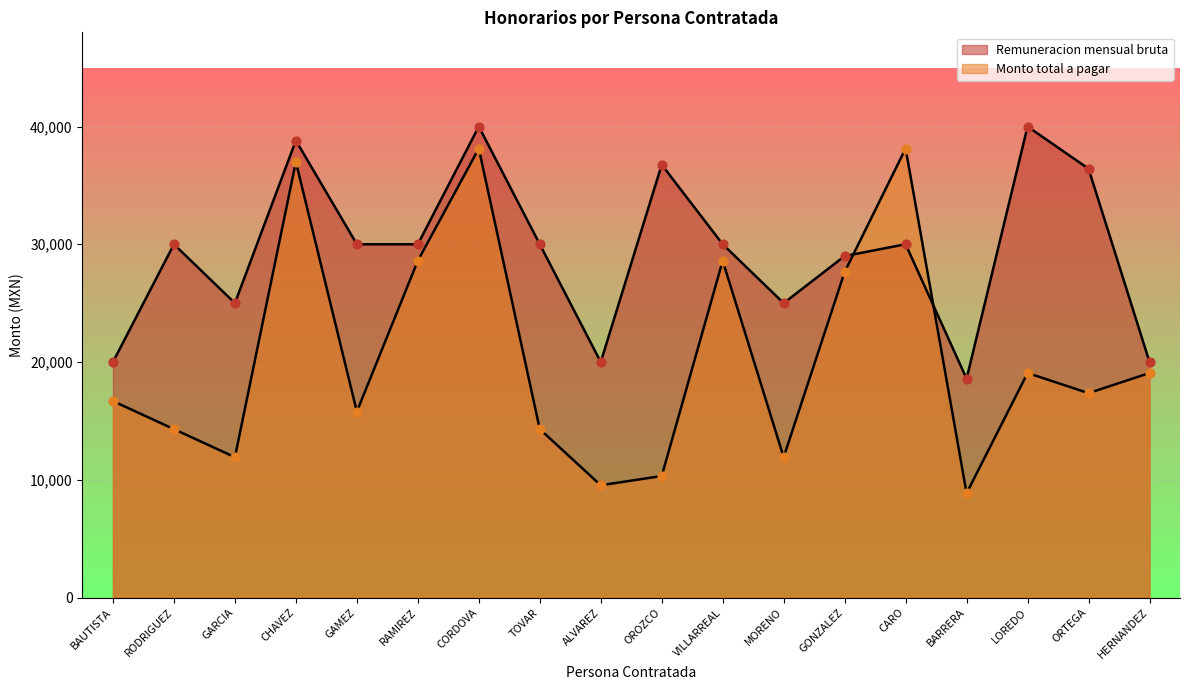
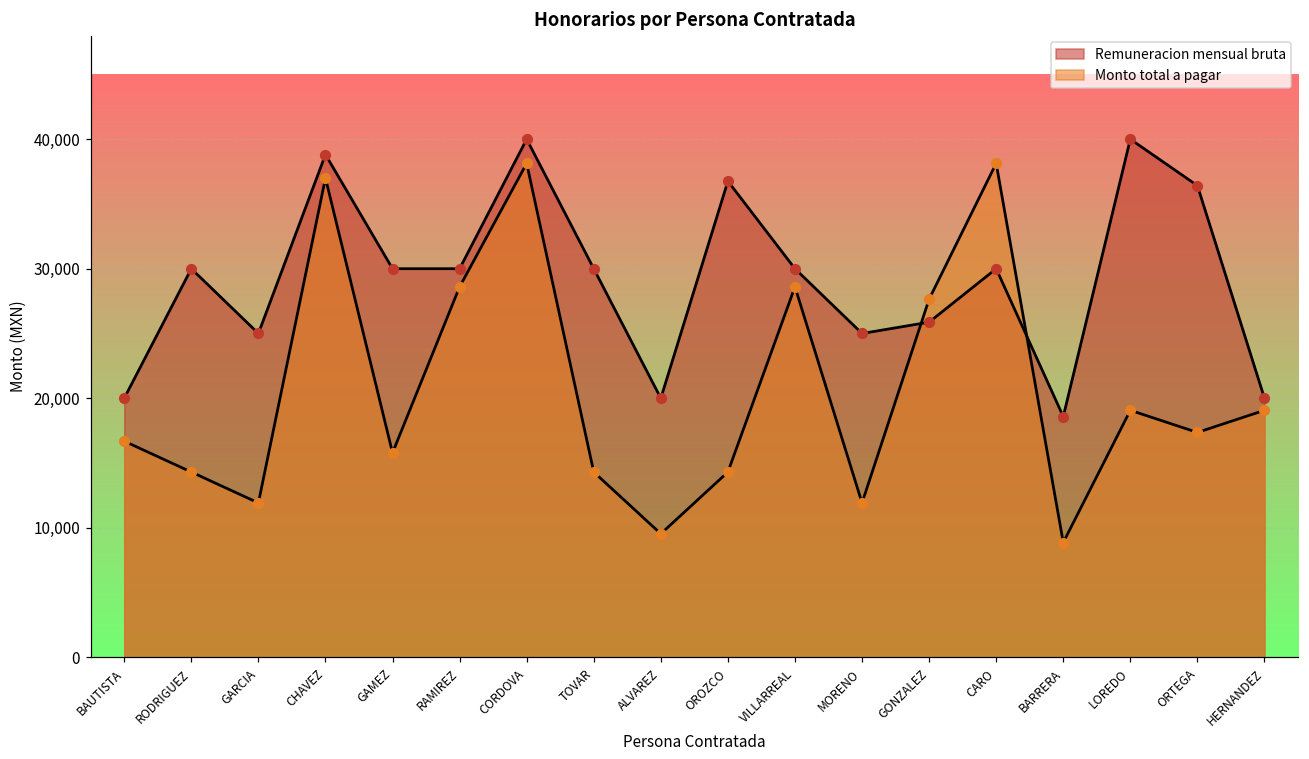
Monto total a pagar, OROZCO: 10,300 -> 14,300
Remuneracion mensual bruta, GONZALEZ: 29,000 -> 25,900
